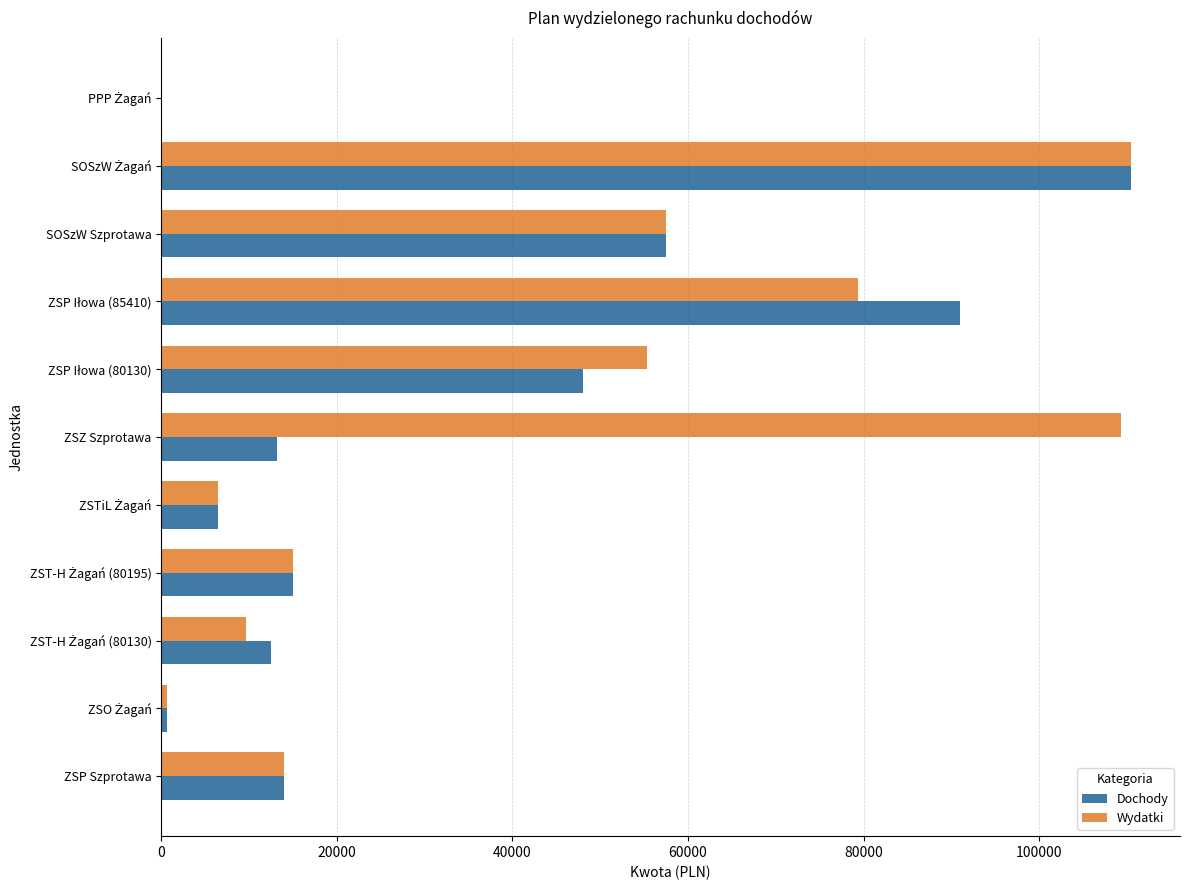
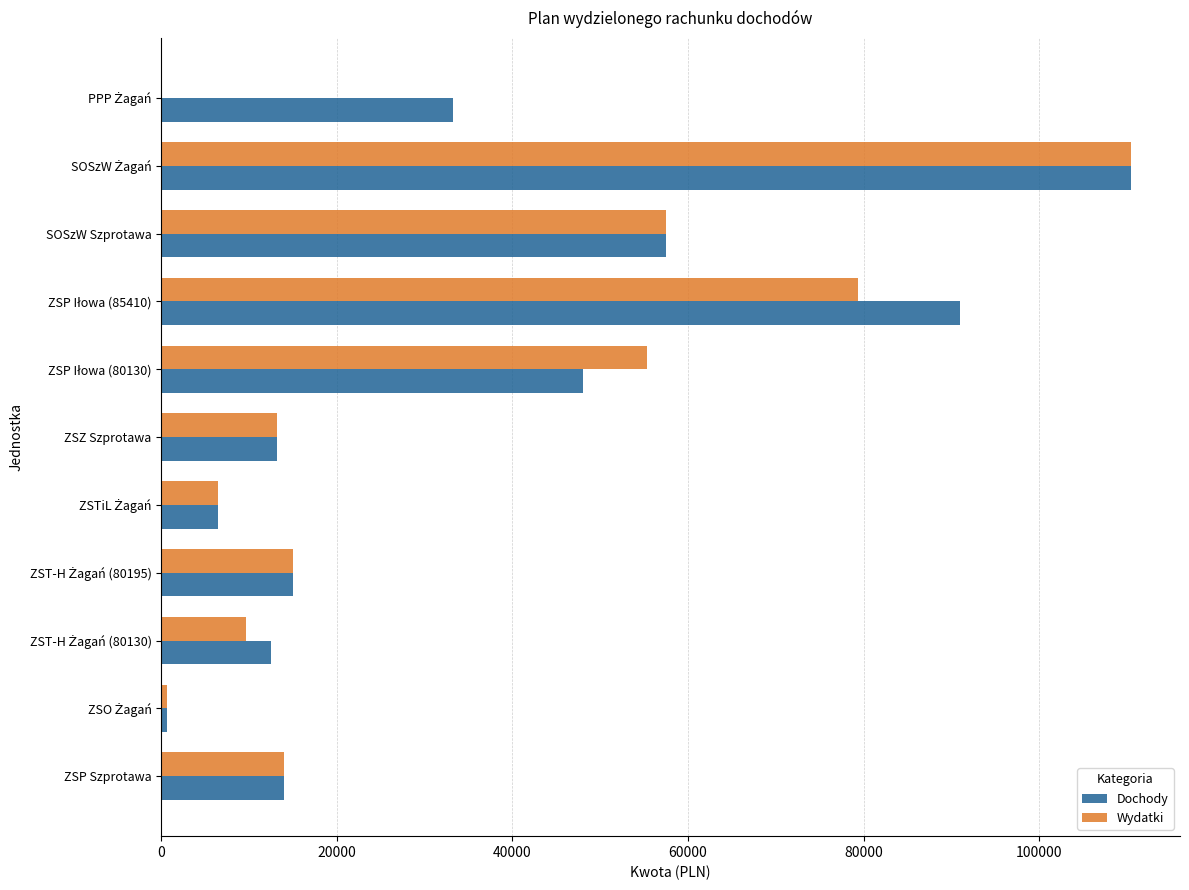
Dochody, PPP Żagań: 0 -> 33000
Wydatki, ZSZ Szprotawa: 109000 -> 13000
